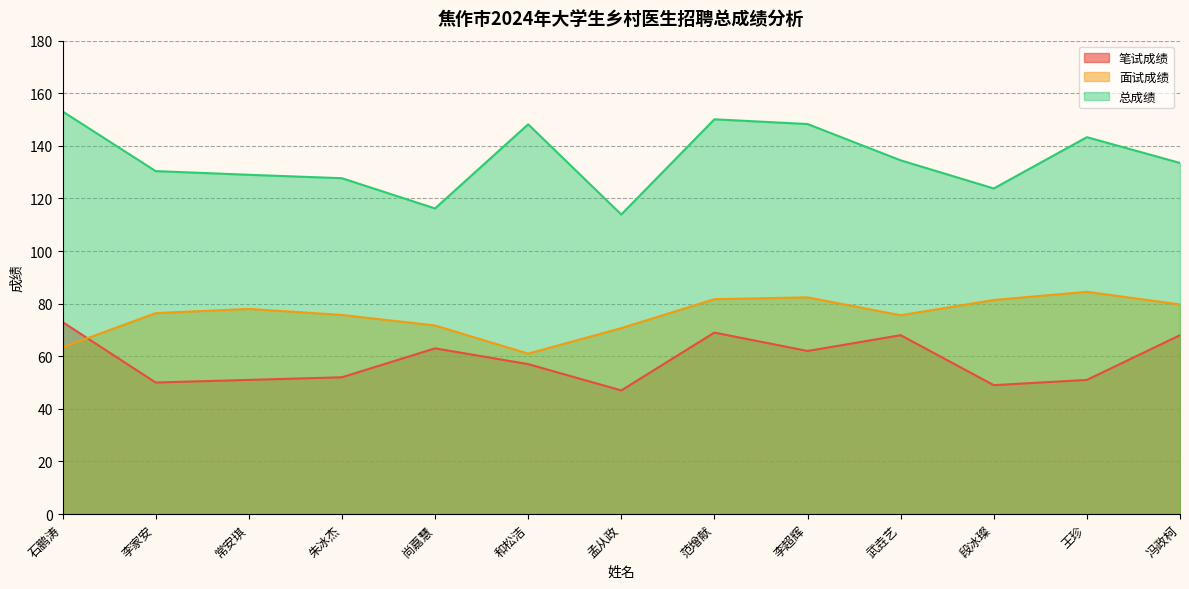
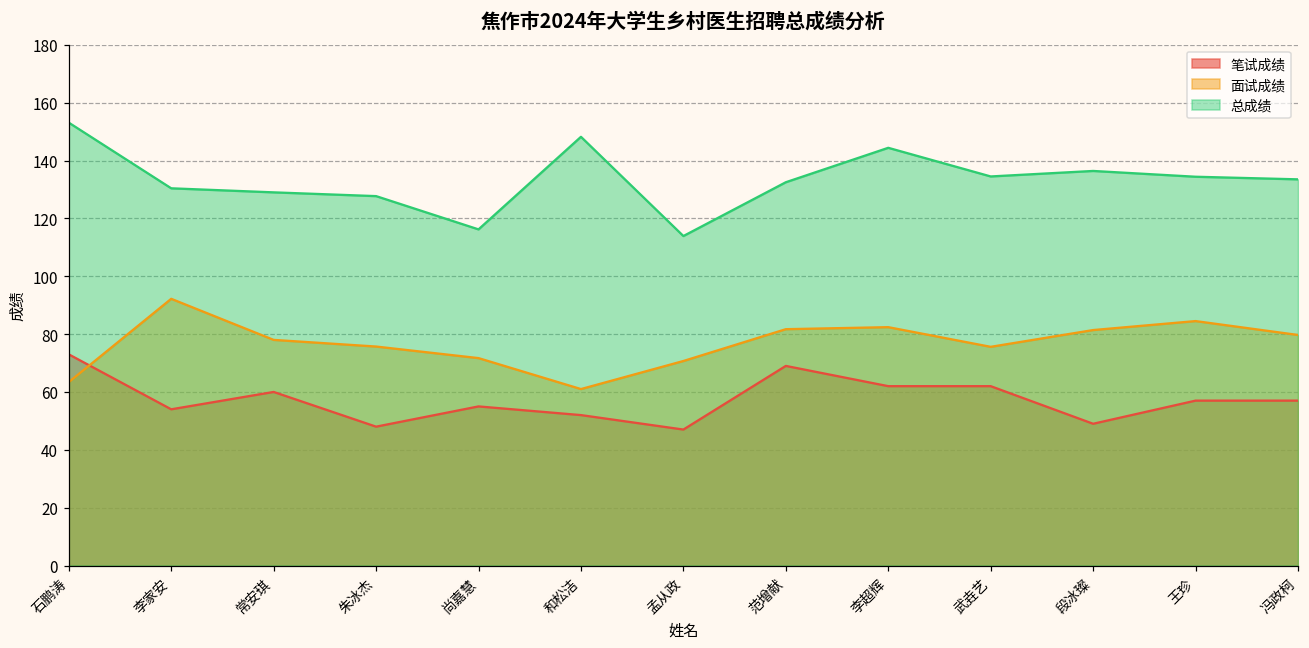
笔试成绩, 李家安: 50 -> 54
面试成绩, 李家安: 76 -> 92
笔试成绩, 常安琪: 51 -> 60
笔试成绩, 朱冰杰: 52 -> 48
笔试成绩, 尚嘉慧: 63 -> 55
笔试成绩, 和松洁: 57 -> 52
总成绩, 范增献: 150 -> 133
总成绩, 李超辉: 148 -> 144
笔试成绩, 武垚艺: 68 -> 62
总成绩, 段冰璨: 124 -> 136
笔试成绩, 王珍: 51 -> 57
总成绩, 王珍: 143 -> 134
笔试成绩, 冯政柯: 68 -> 57
